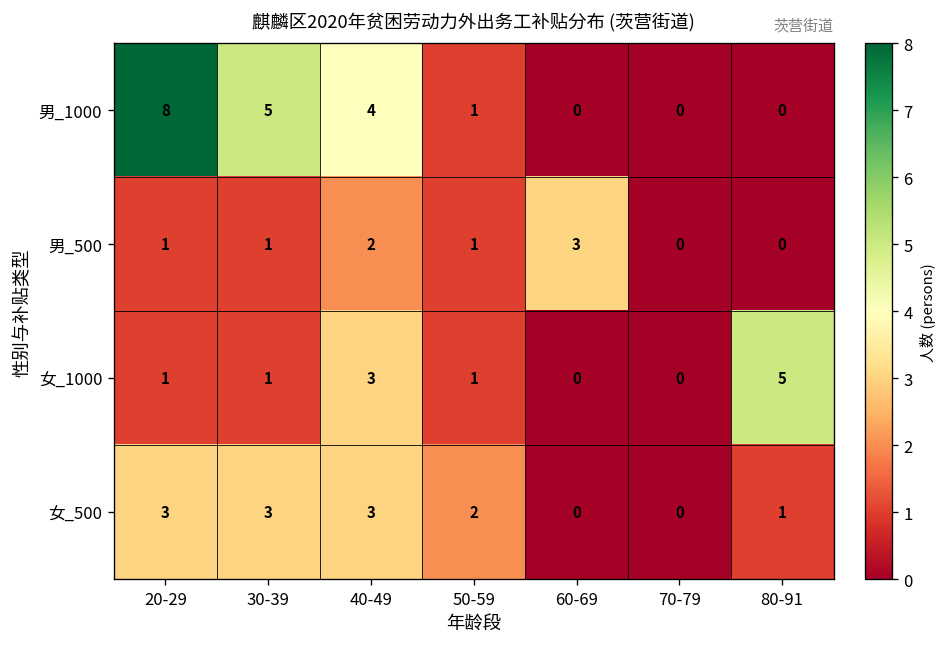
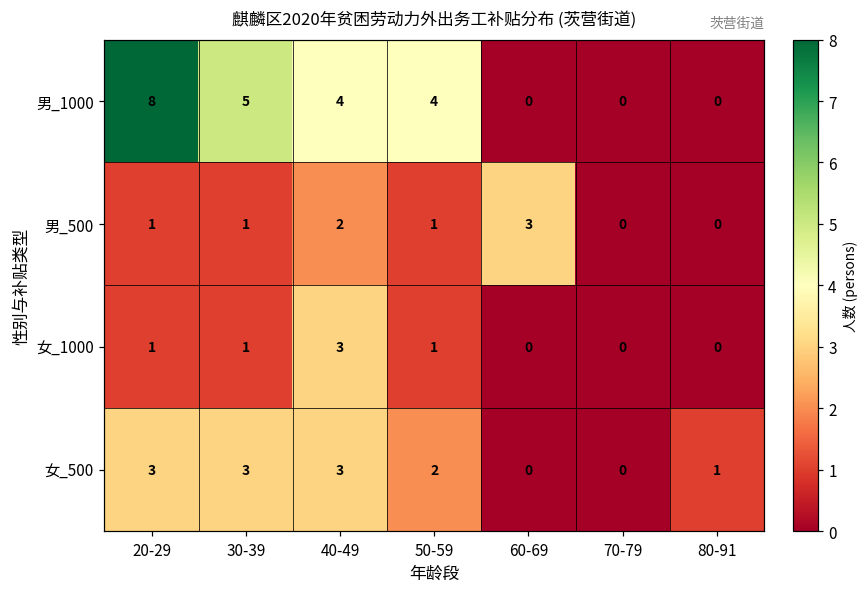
男_1000, 50-59: 1 -> 4
女_1000, 80-91: 5 -> 0
